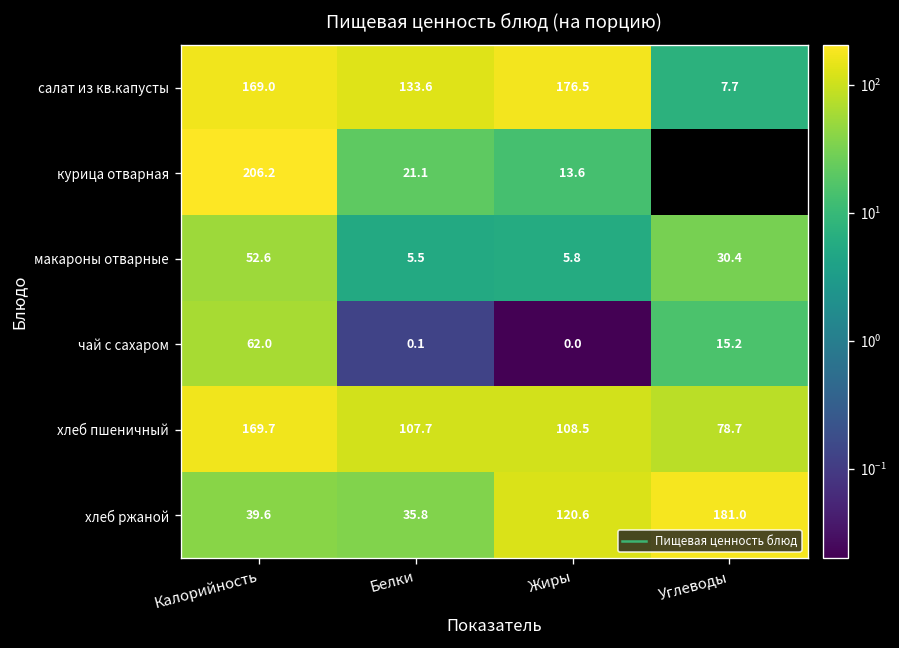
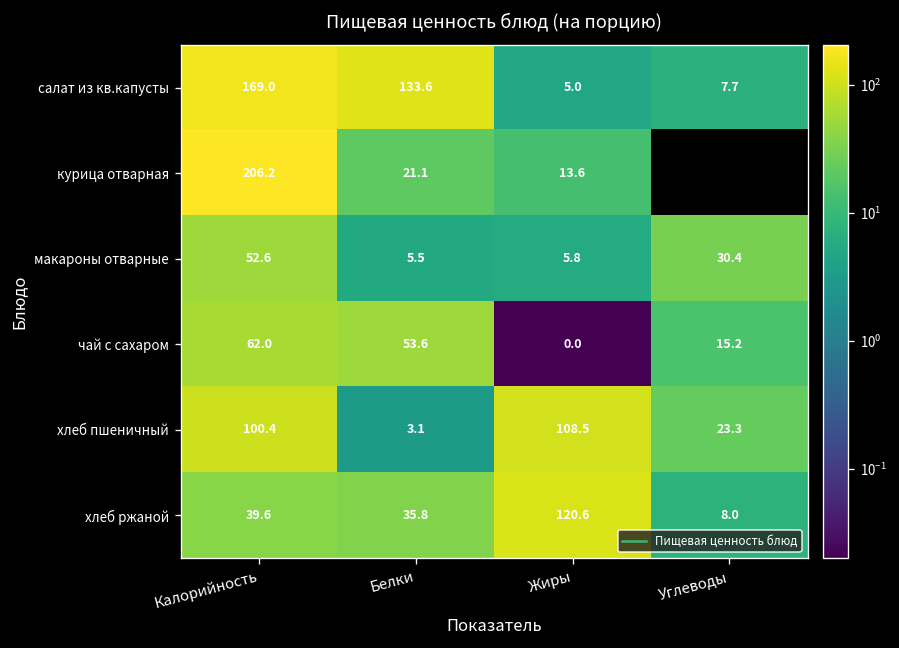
салат из кв.капусты, Жиры: 176.5 -> 5.0
чай с сахаром, Белки: 0.1 -> 53.6
хлеб пшеничный, Калорийность: 169.7 -> 100.4
хлеб пшеничный, Белки: 107.7 -> 3.1
хлеб пшеничный, Углеводы: 78.7 -> 23.3
хлеб ржаной, Углеводы: 181.0 -> 8.0
